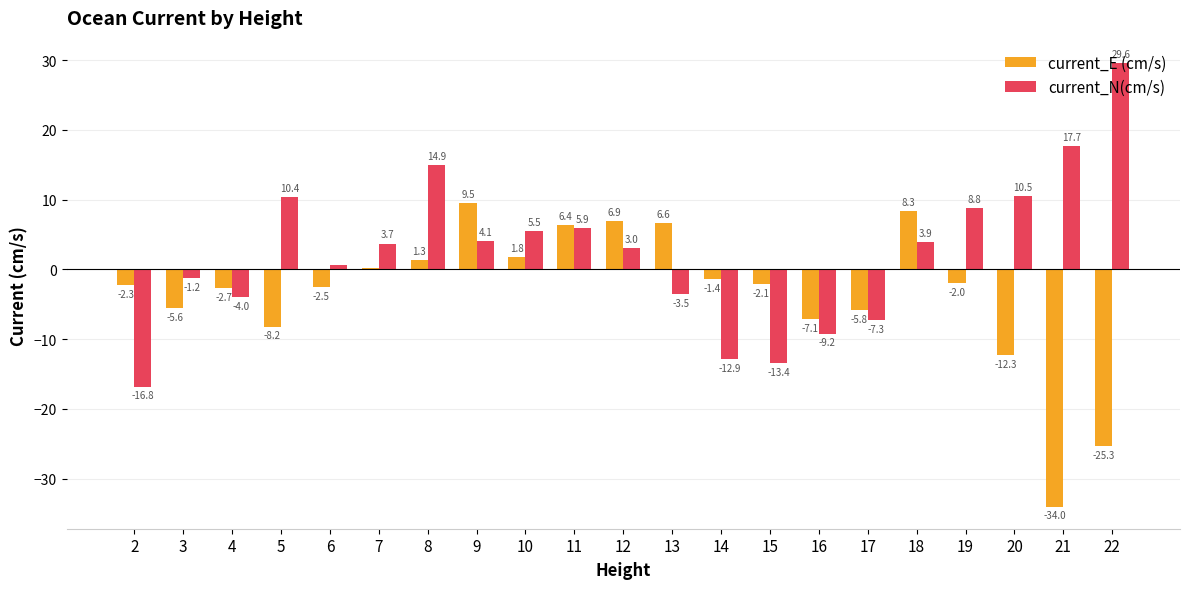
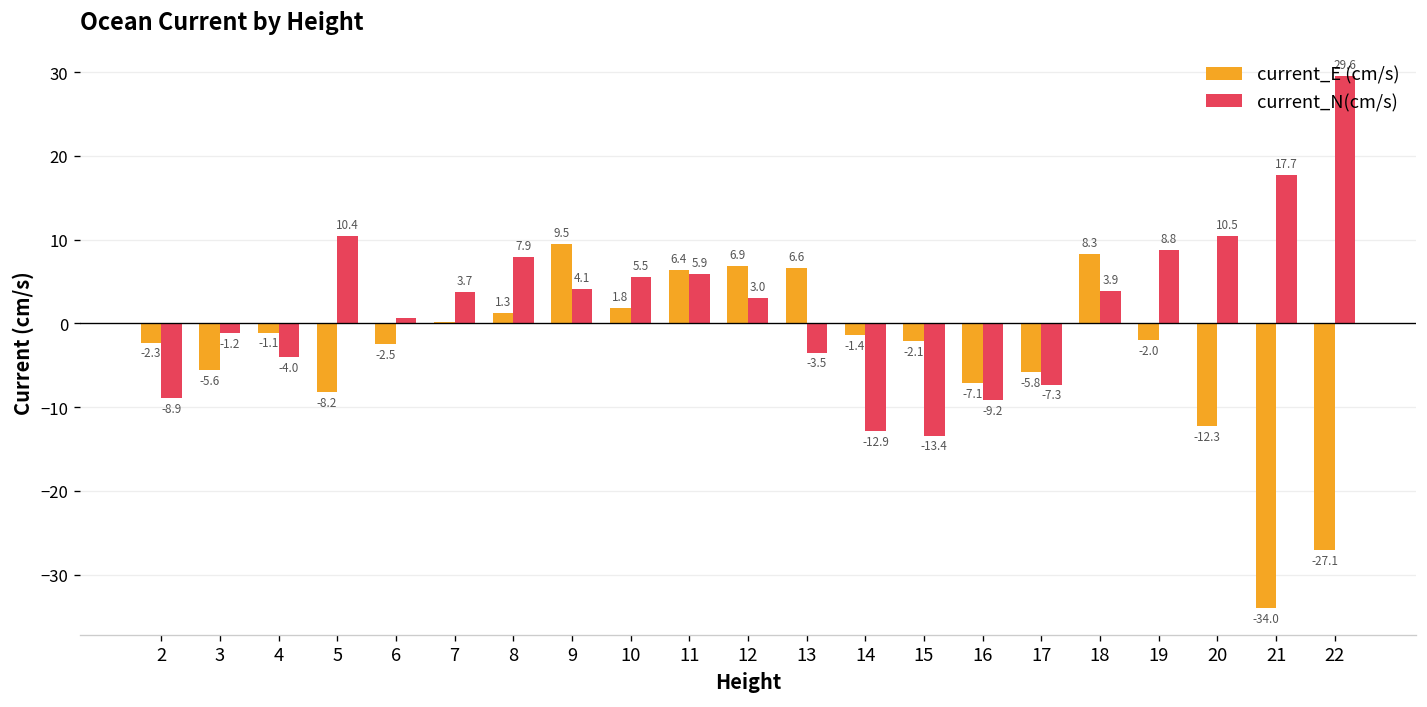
current_N(cm/s), 2: -16.8 -> -8.9
current_E (cm/s), 4: -2.7 -> -1.1
current_N(cm/s), 8: 14.9 -> 7.9
current_E (cm/s), 22: -25.3 -> -27.1
